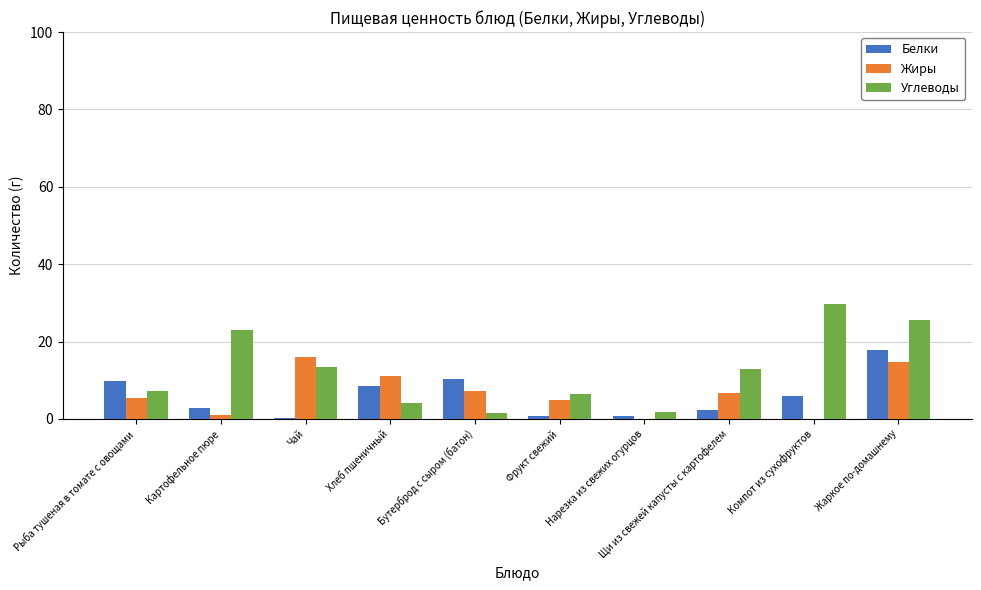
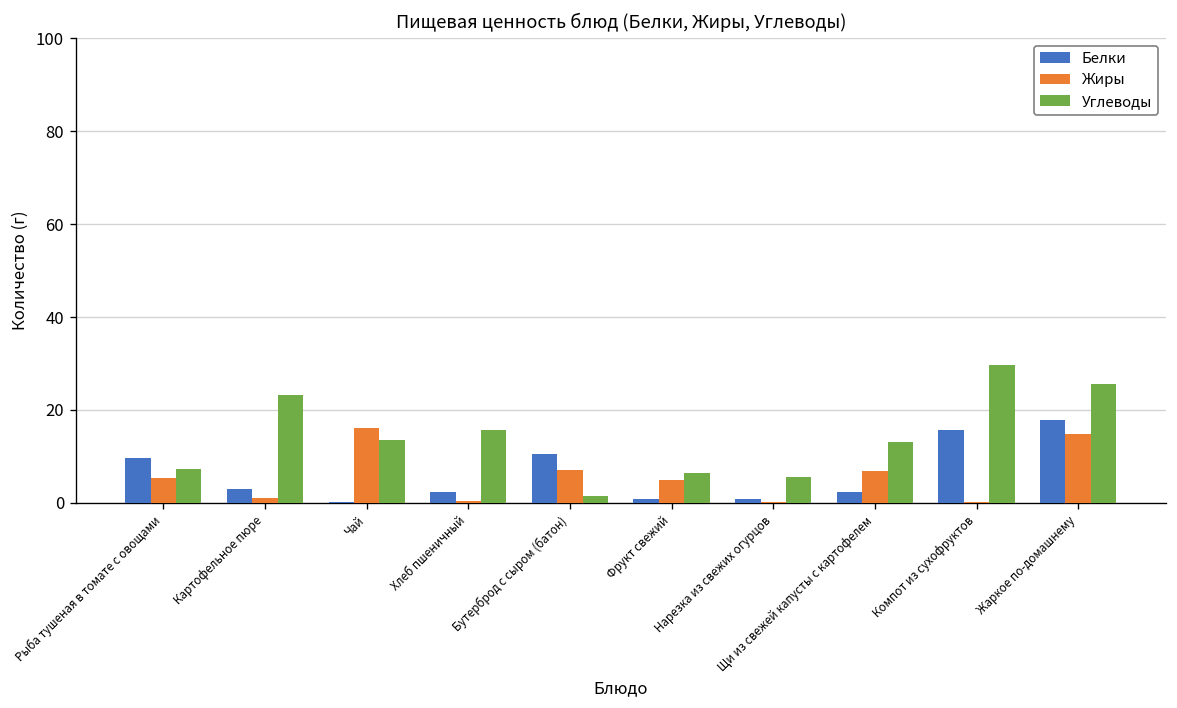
Белки, Хлеб пшеничный: 9 -> 2
Жиры, Хлеб пшеничный: 11 -> 0
Углеводы, Хлеб пшеничный: 4 -> 16
Углеводы, Нарезка из свежих огурцов: 2 -> 6
Белки, Компот из сухофруктов: 6 -> 16
